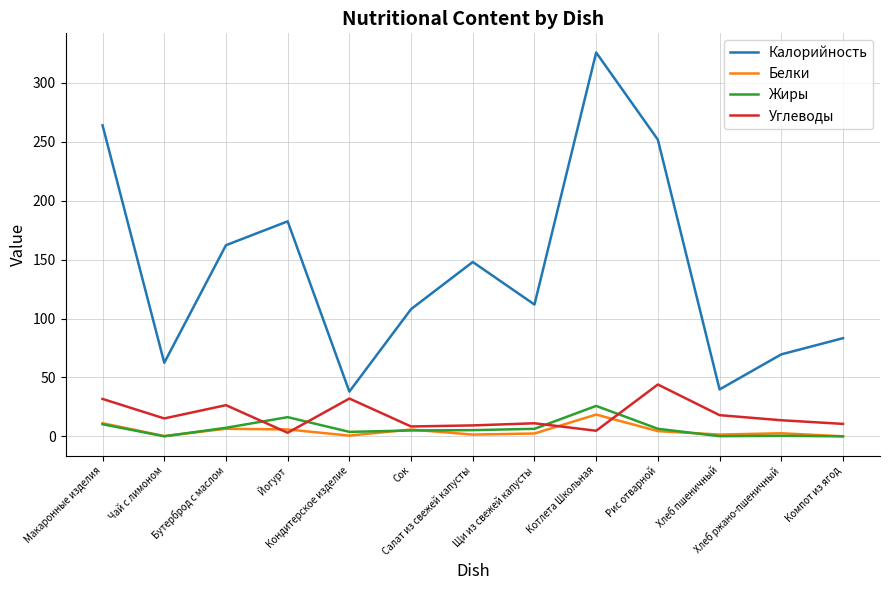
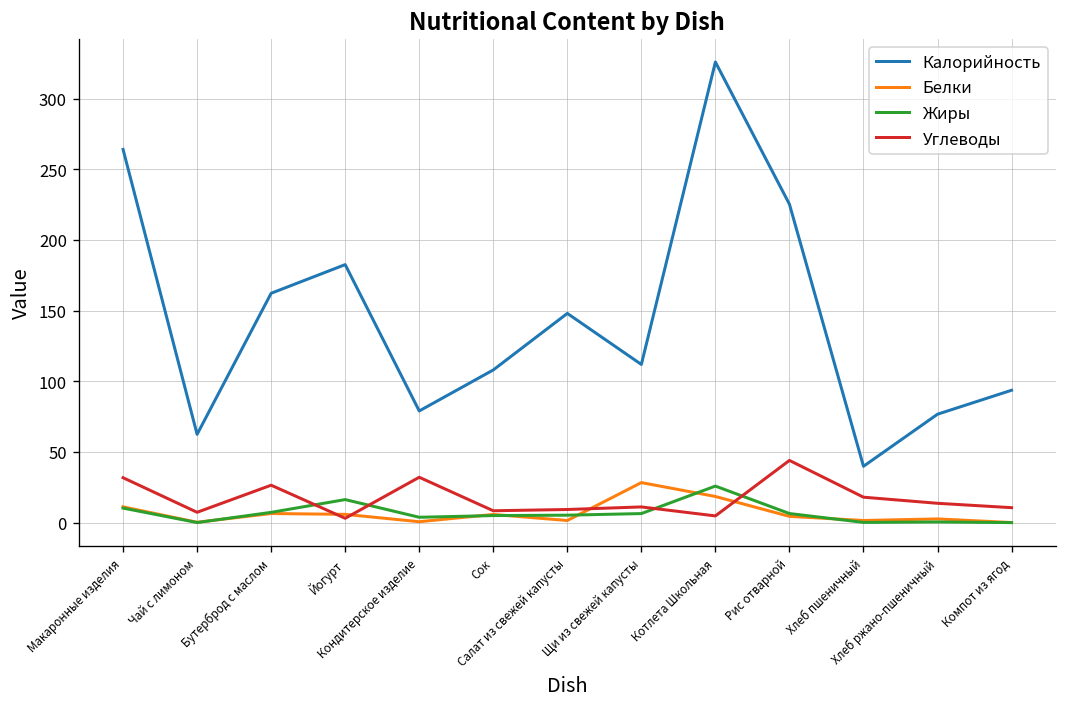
Углеводы, Чай с лимоном: 15 -> 7
Калорийность, Кондитерское изделие: 38 -> 79
Белки, Щи из свежей капусты: 2 -> 28
Калорийность, Рис отварной: 252 -> 225
Калорийность, Хлеб ржано-пшеничный: 70 -> 77
Калорийность, Компот из ягод: 83 -> 94
